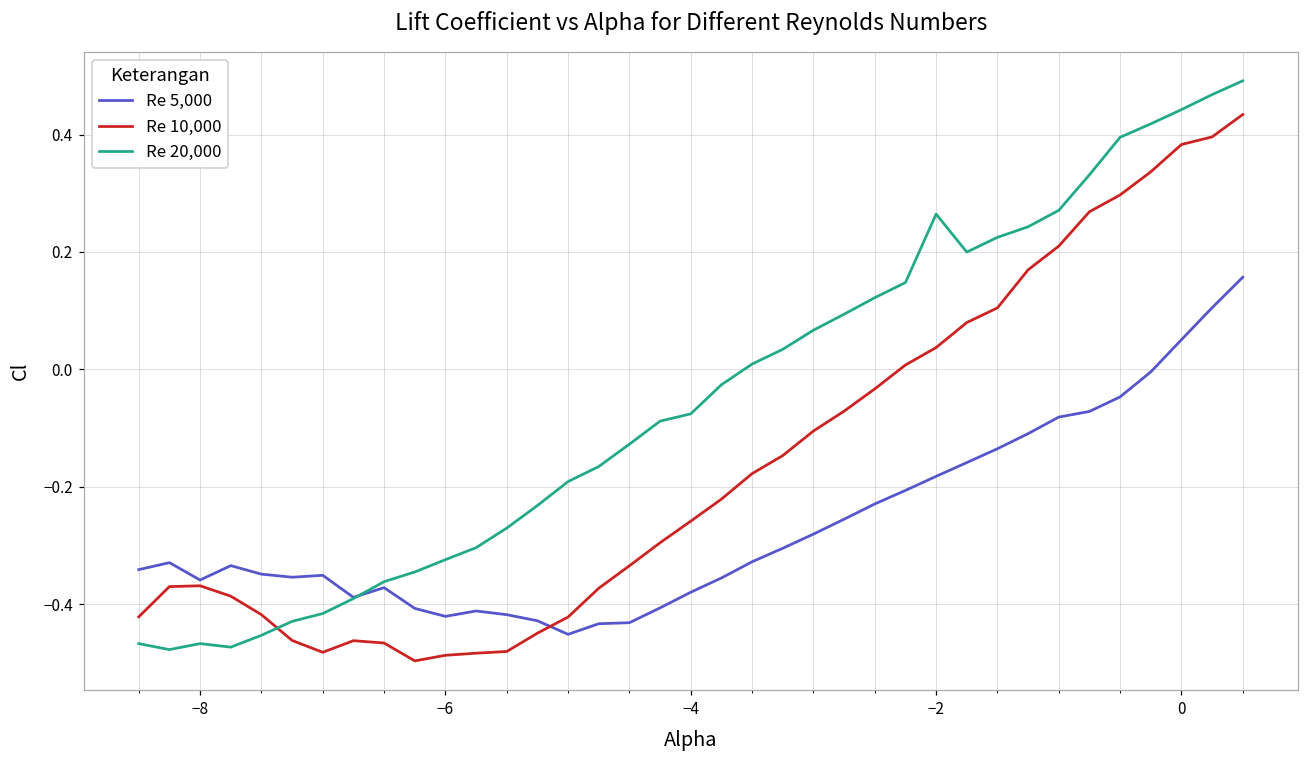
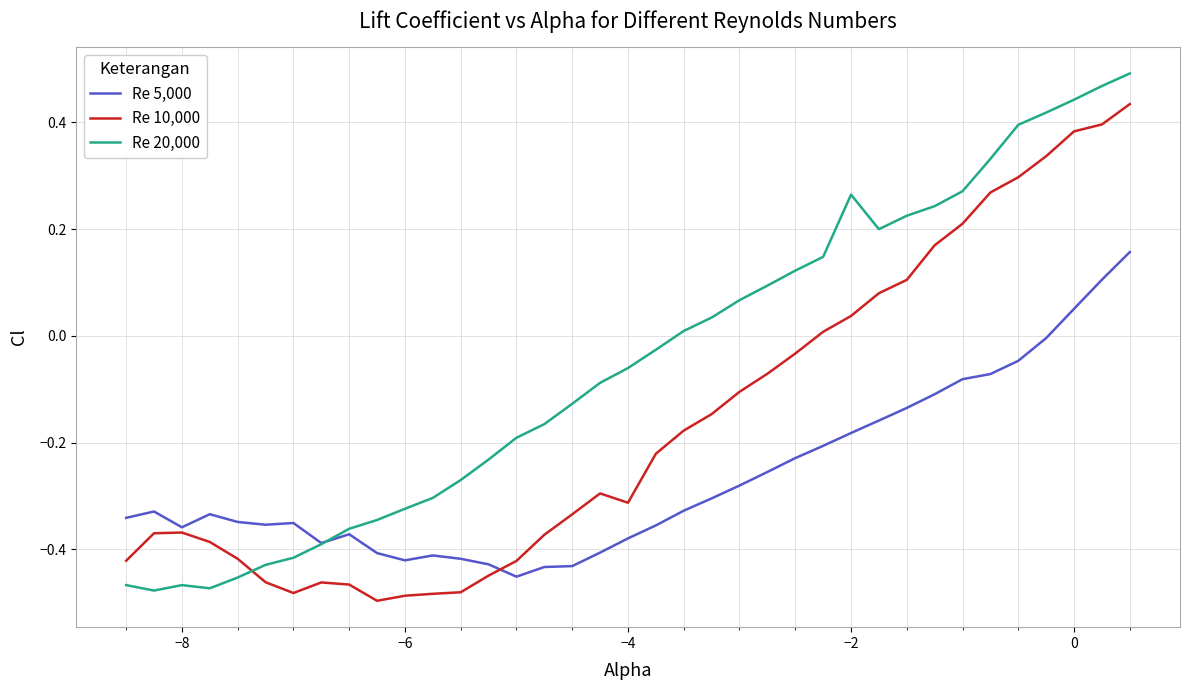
Re 10,000, −4: -0.26 -> -0.31
Re 20,000, −4: -0.08 -> -0.06
